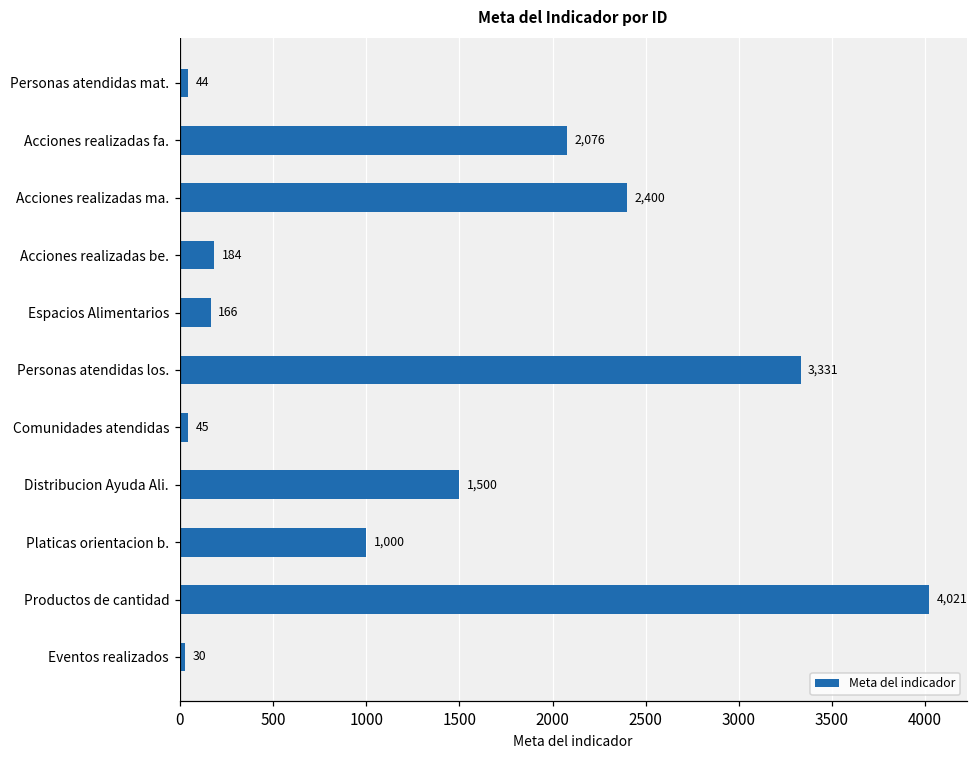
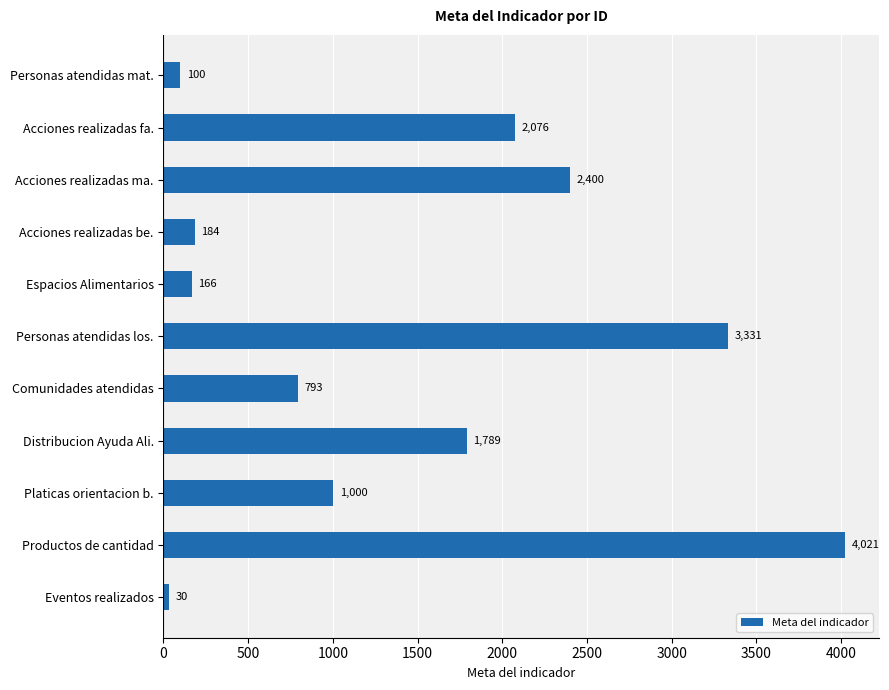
Personas atendidas mat.: 44 -> 100
Comunidades atendidas: 45 -> 793
Distribucion Ayuda Ali.: 1,500 -> 1,789
